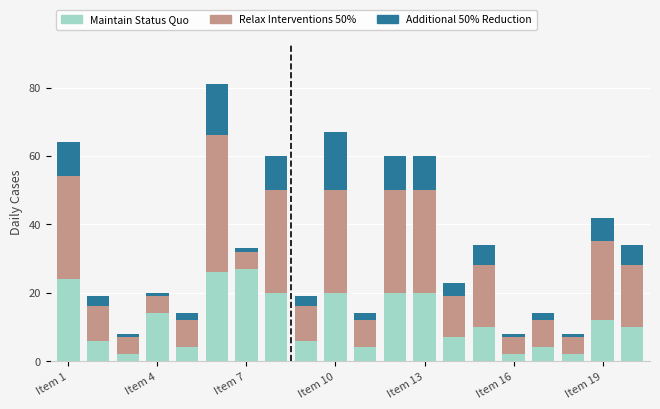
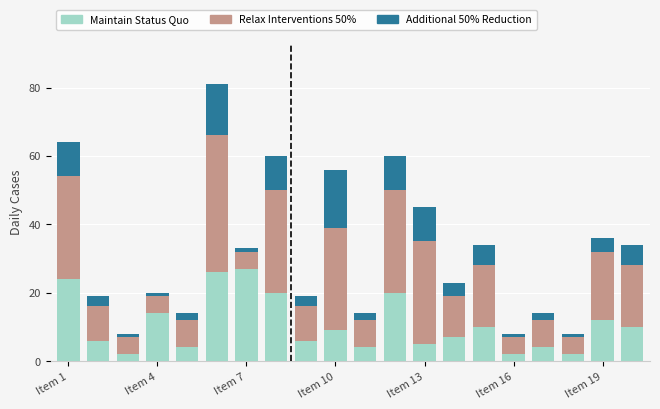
Maintain Status Quo, Item 10: 20 -> 9
Maintain Status Quo, Item 13: 20 -> 5
Relax Interventions 50%, Item 19: 23 -> 20
Additional 50% Reduction, Item 19: 7 -> 4
